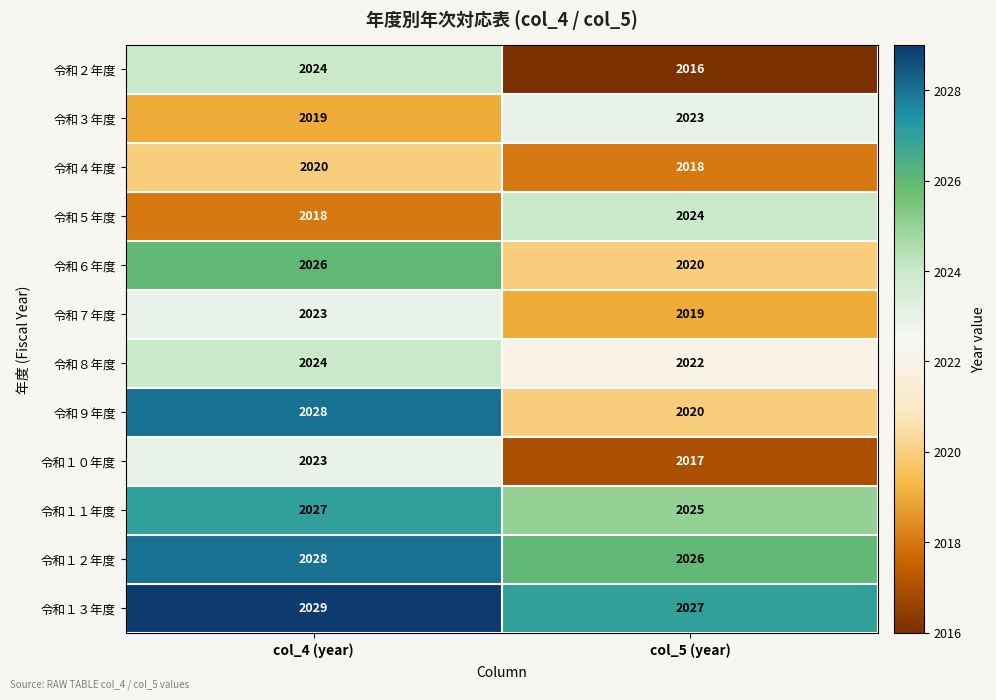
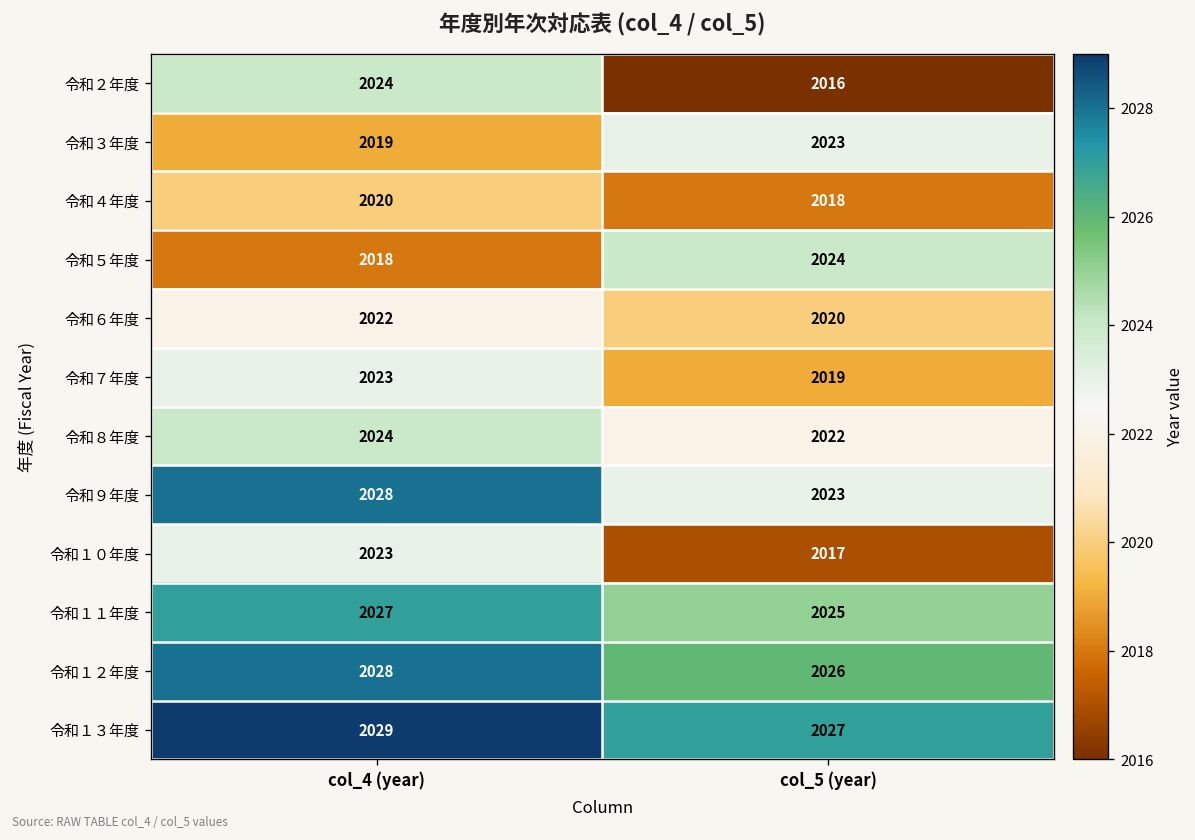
令和６年度, col_4 (year): 2026 -> 2022
令和９年度, col_5 (year): 2020 -> 2023
